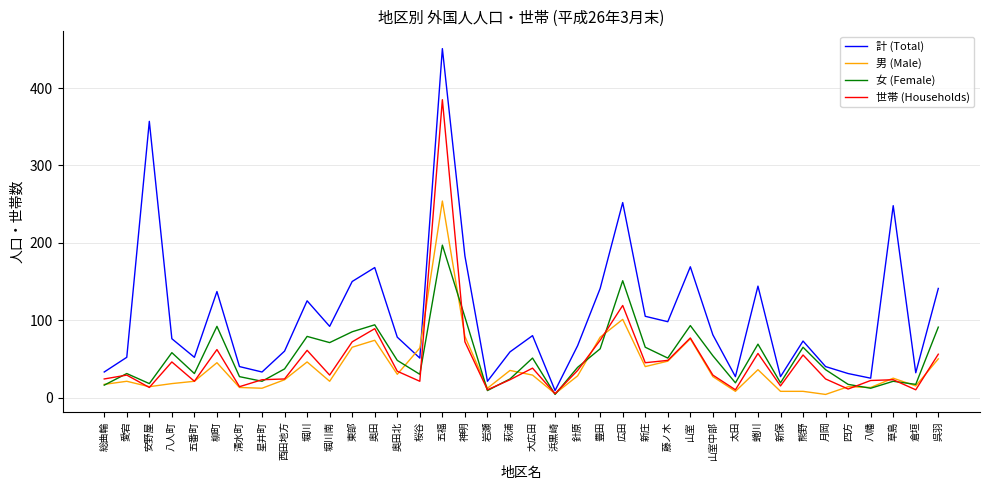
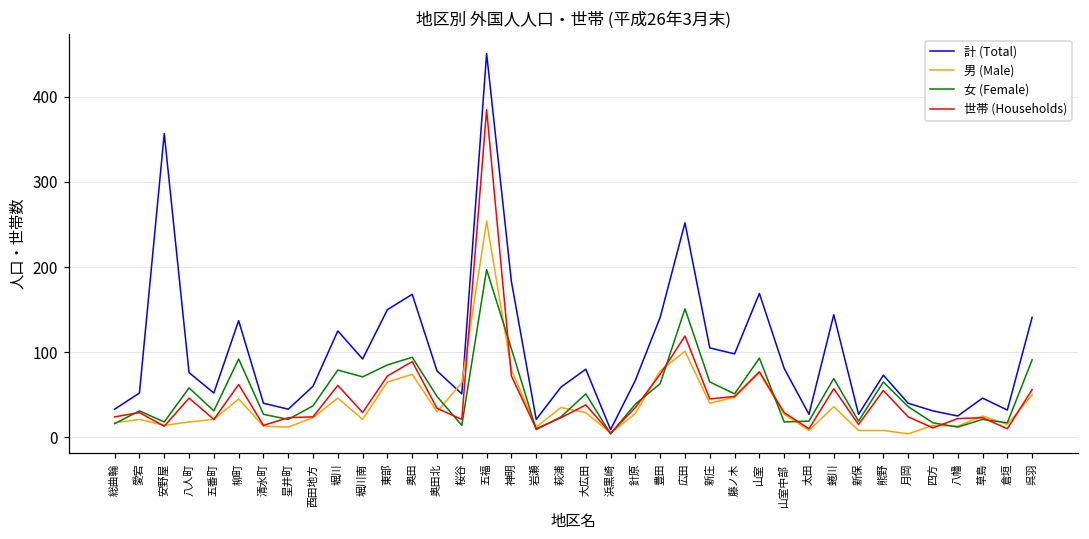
女 (Female), 桜谷: 30 -> 10
女 (Female), 山室中部: 50 -> 20
計 (Total), 草島: 250 -> 50
